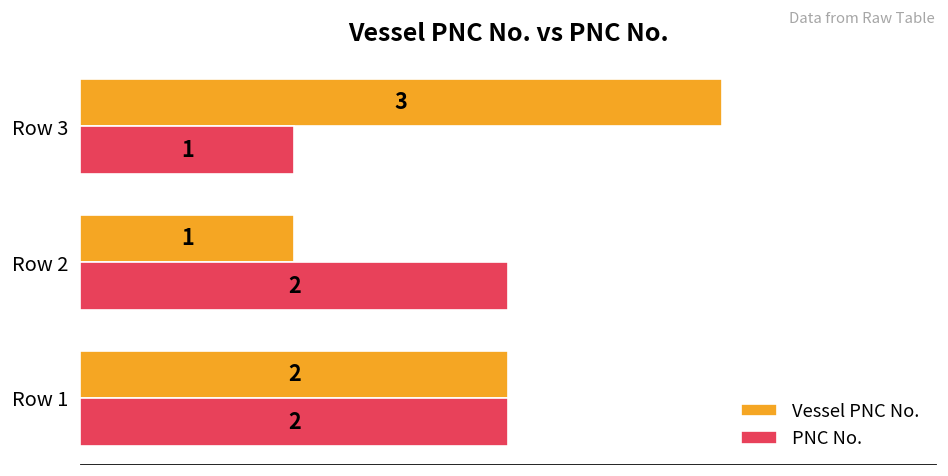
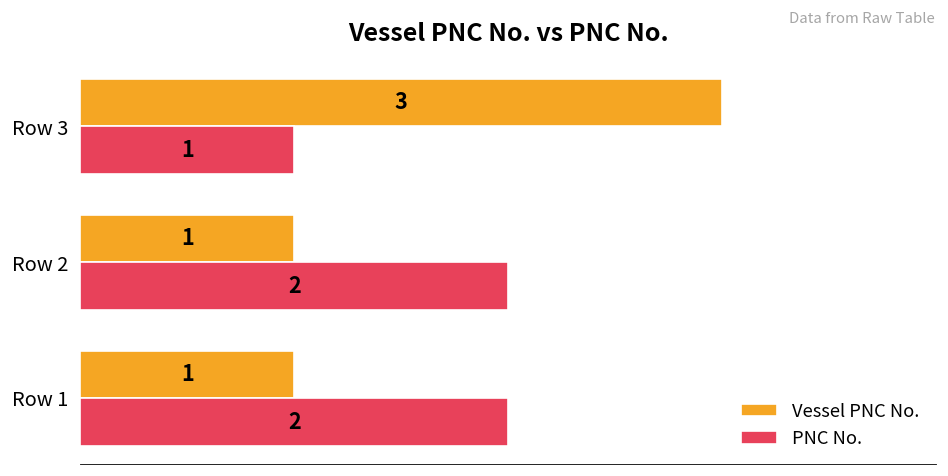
Vessel PNC No., Row 1: 2 -> 1
